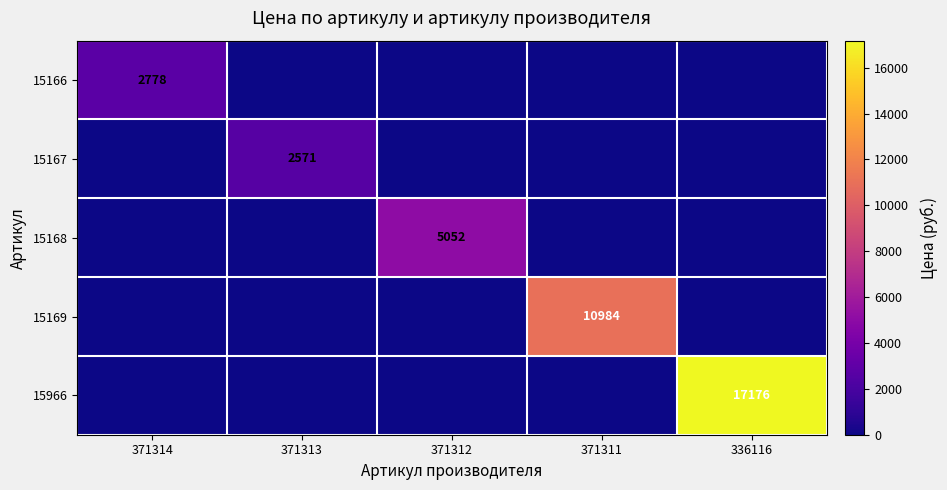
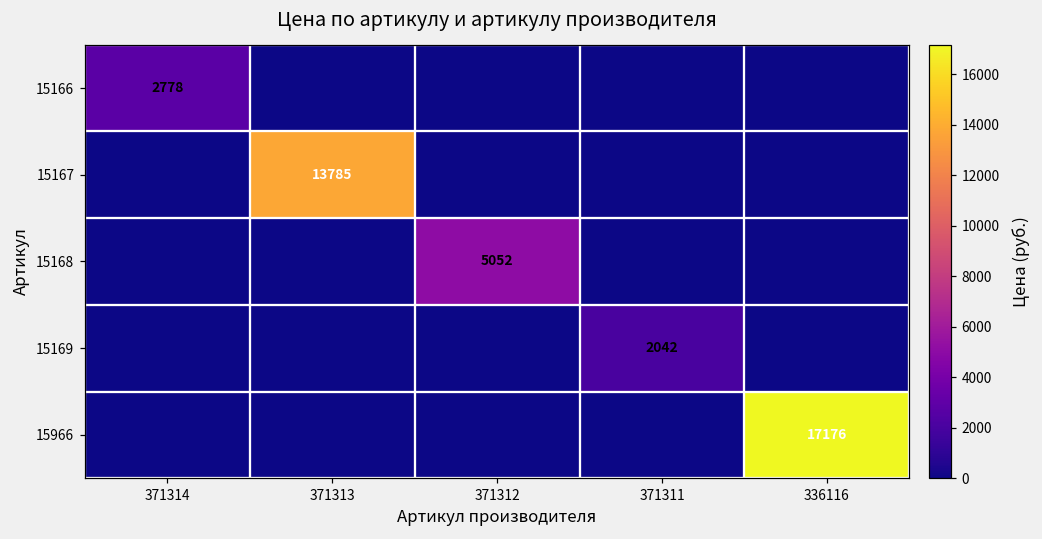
15167, 371313: 2571 -> 13785
15169, 371311: 10984 -> 2042
